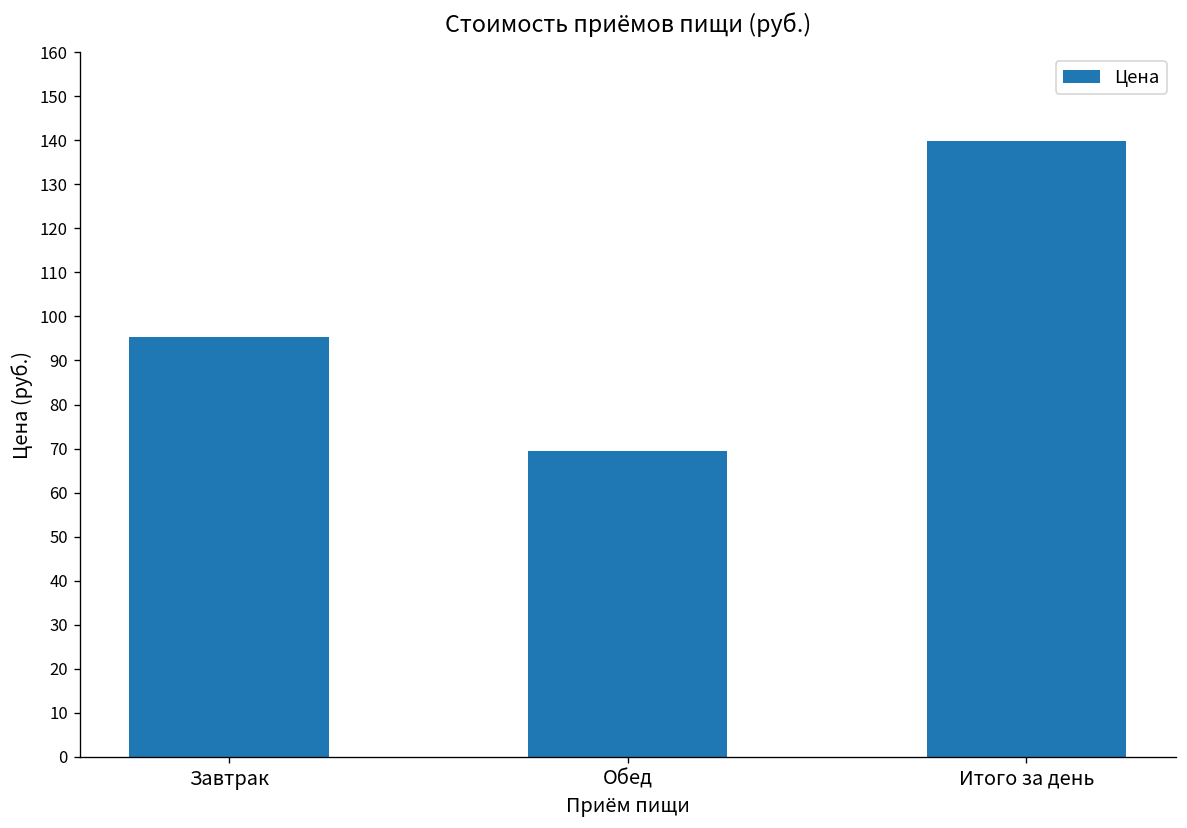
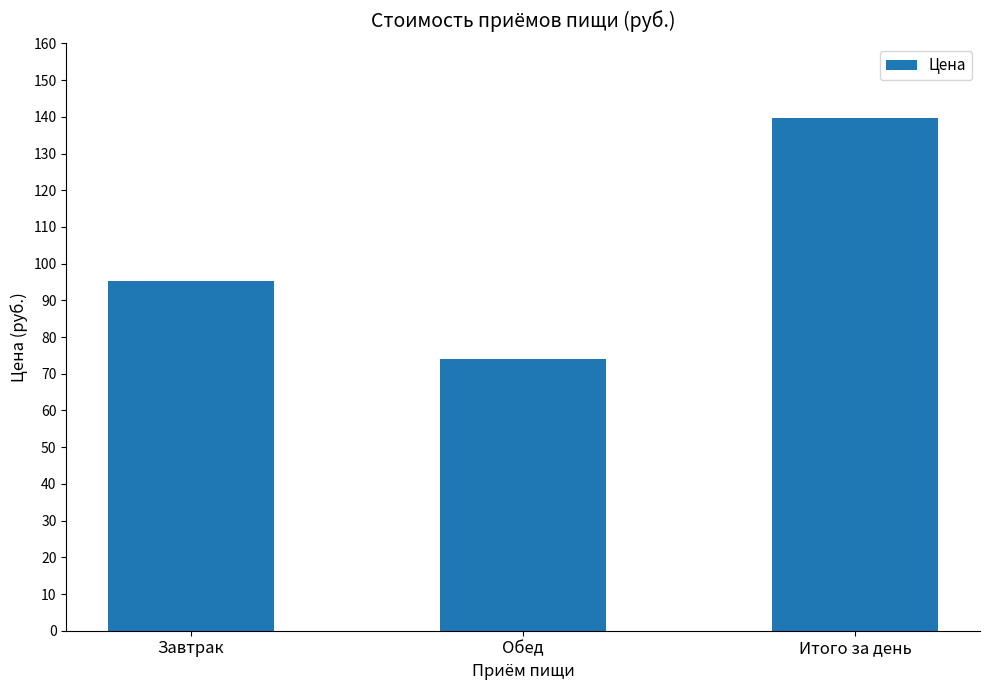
Обед: 70 -> 74
